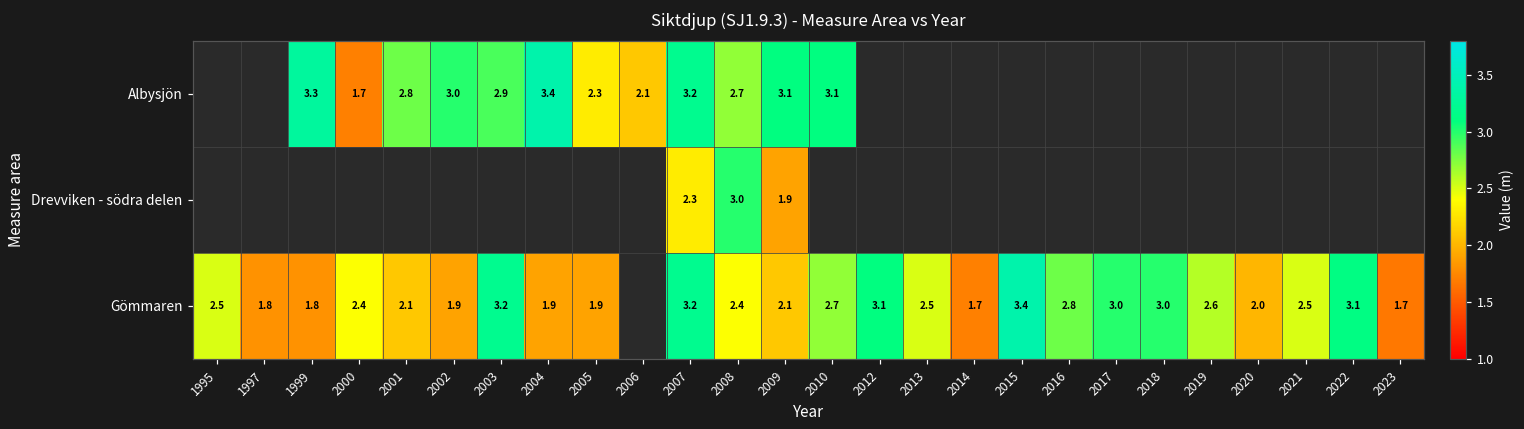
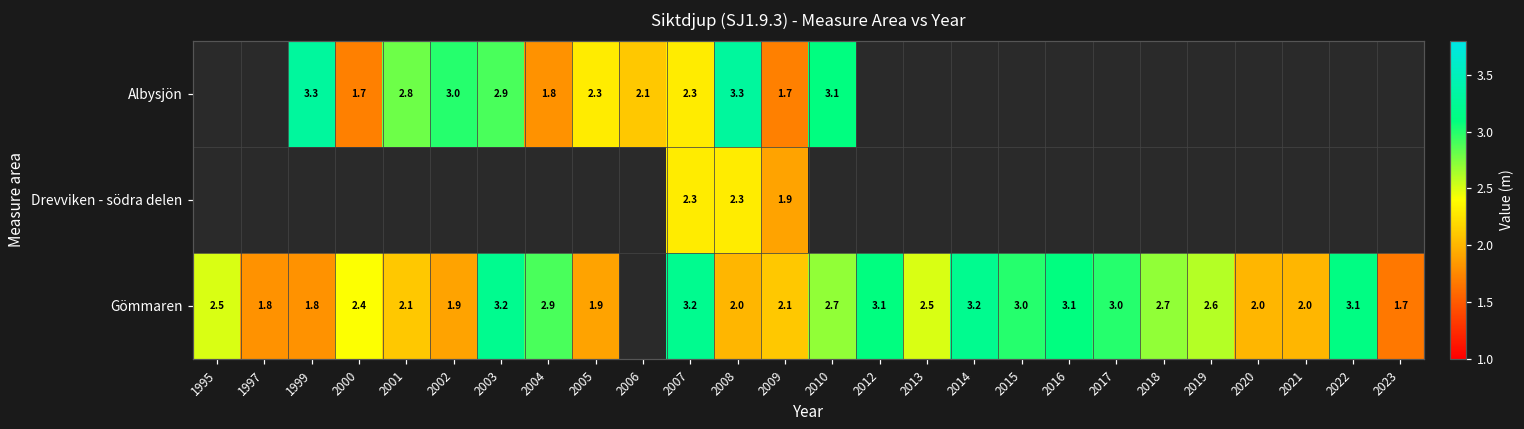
Albysjön, 2004: 3.4 -> 1.8
Albysjön, 2007: 3.2 -> 2.3
Albysjön, 2008: 2.7 -> 3.3
Albysjön, 2009: 3.1 -> 1.7
Drevviken - södra delen, 2008: 3.0 -> 2.3
Gömmaren, 2004: 1.9 -> 2.9
Gömmaren, 2008: 2.4 -> 2.0
Gömmaren, 2014: 1.7 -> 3.2
Gömmaren, 2015: 3.4 -> 3.0
Gömmaren, 2016: 2.8 -> 3.1
Gömmaren, 2018: 3.0 -> 2.7
Gömmaren, 2021: 2.5 -> 2.0
